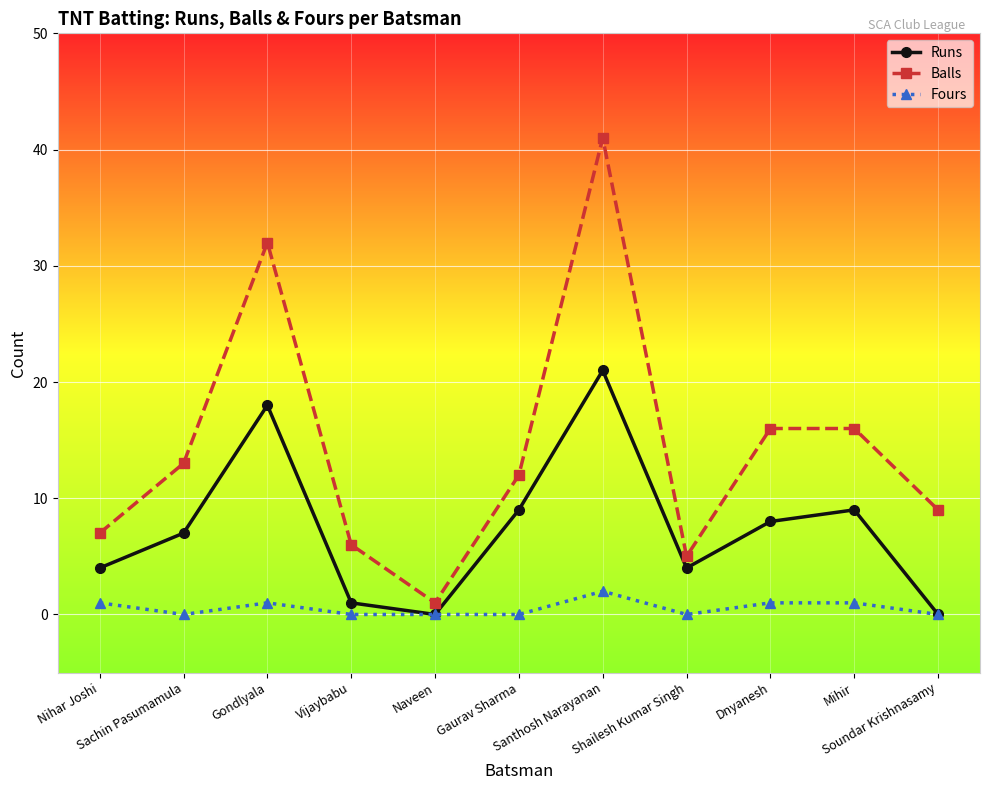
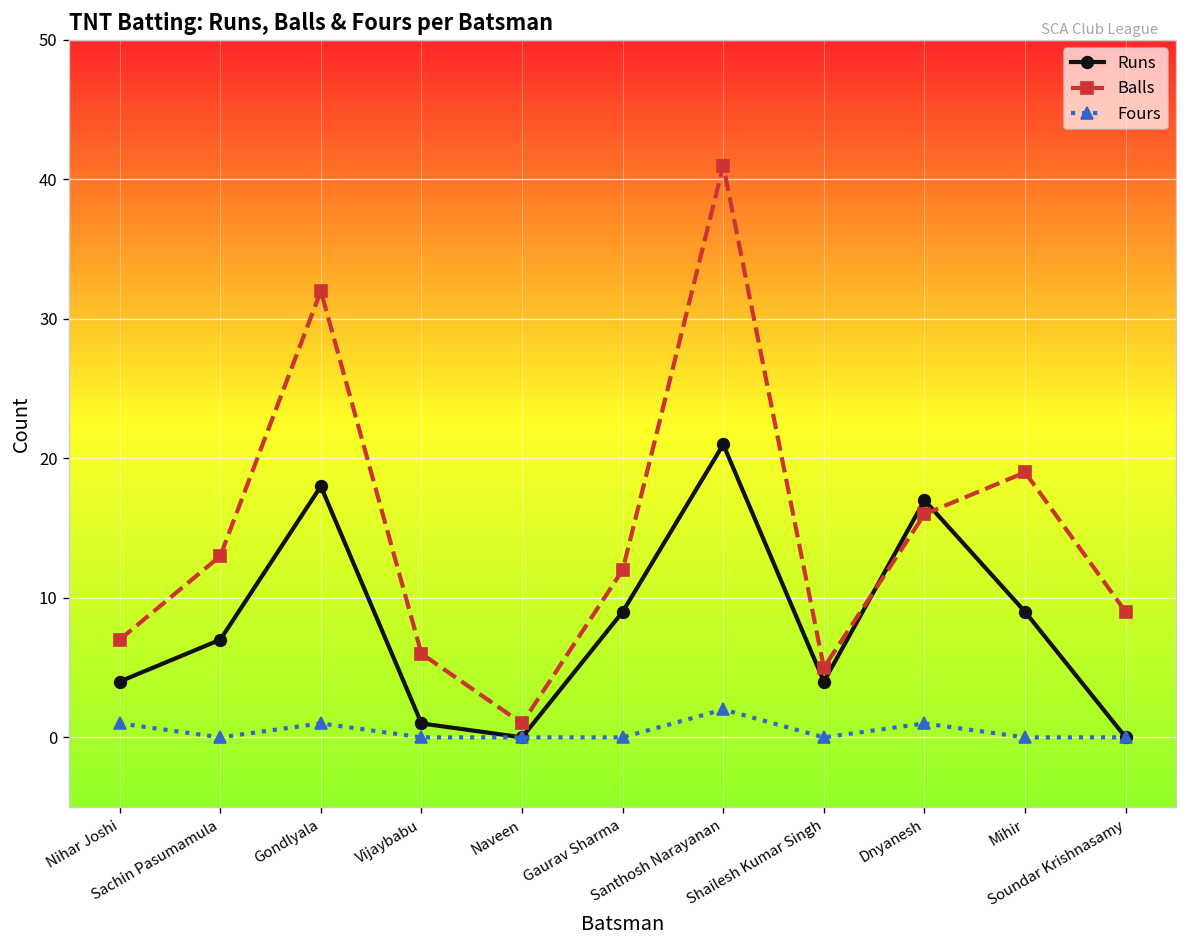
Runs, Dnyanesh: 8 -> 17
Balls, Mihir: 16 -> 19
Fours, Mihir: 1 -> 0
